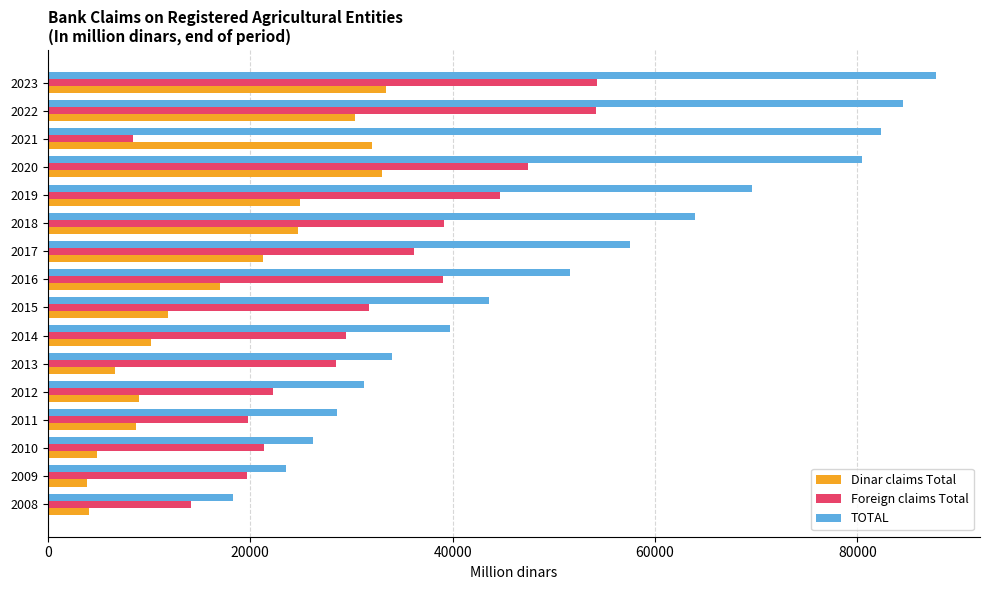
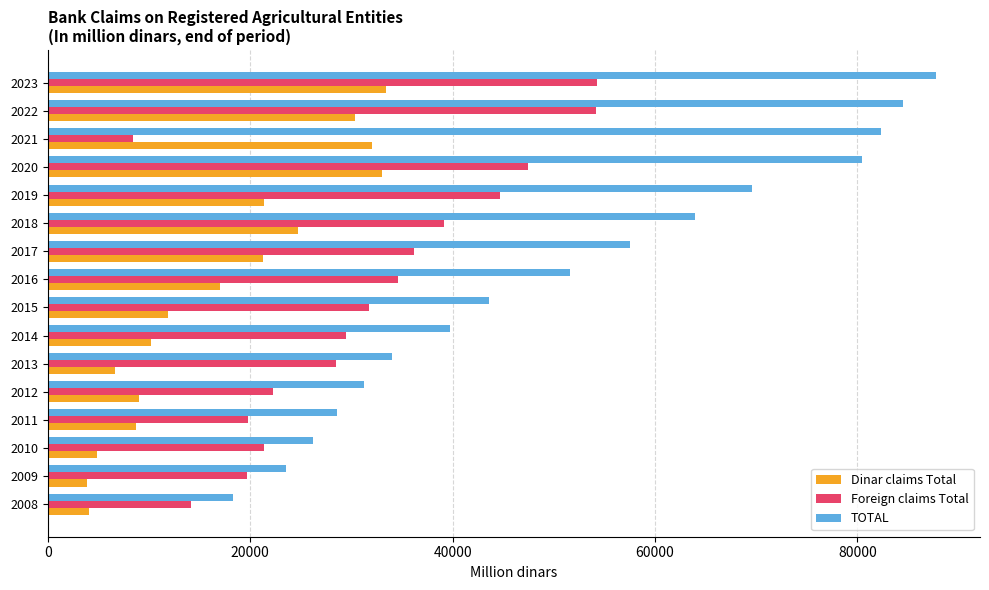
Dinar claims Total, 2019: 24900 -> 21400
Foreign claims Total, 2016: 39000 -> 34600
